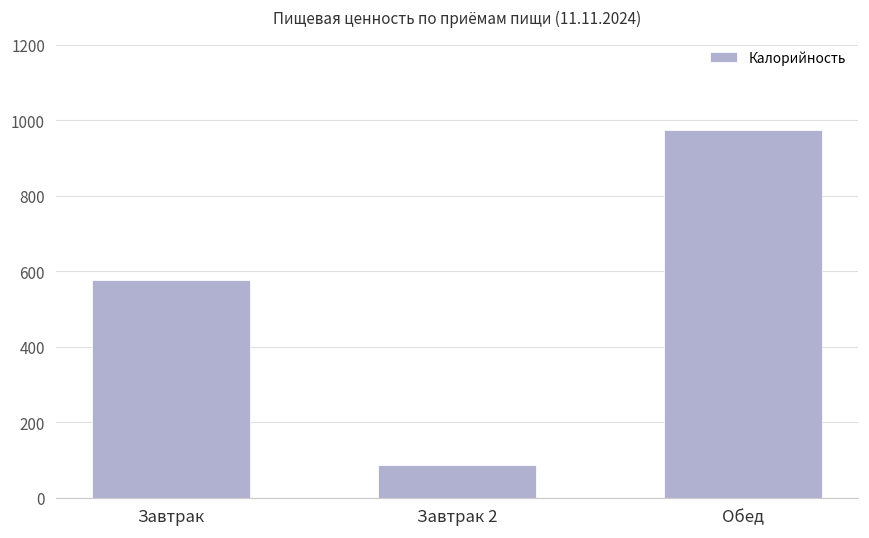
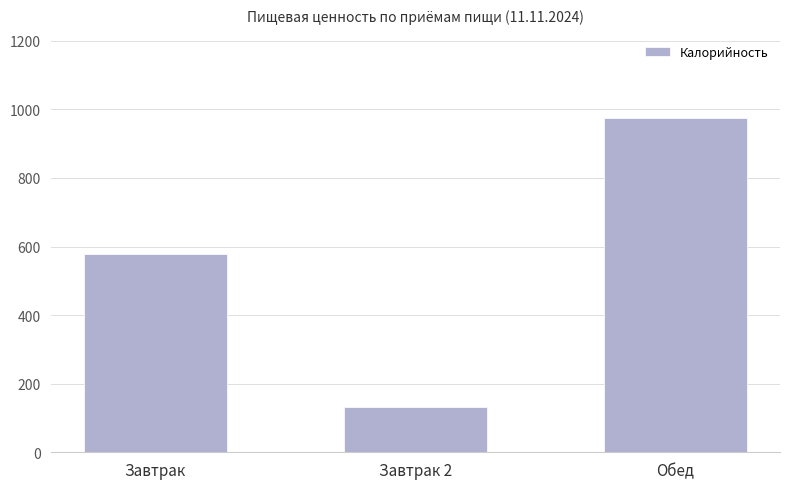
Завтрак 2: 90 -> 130
